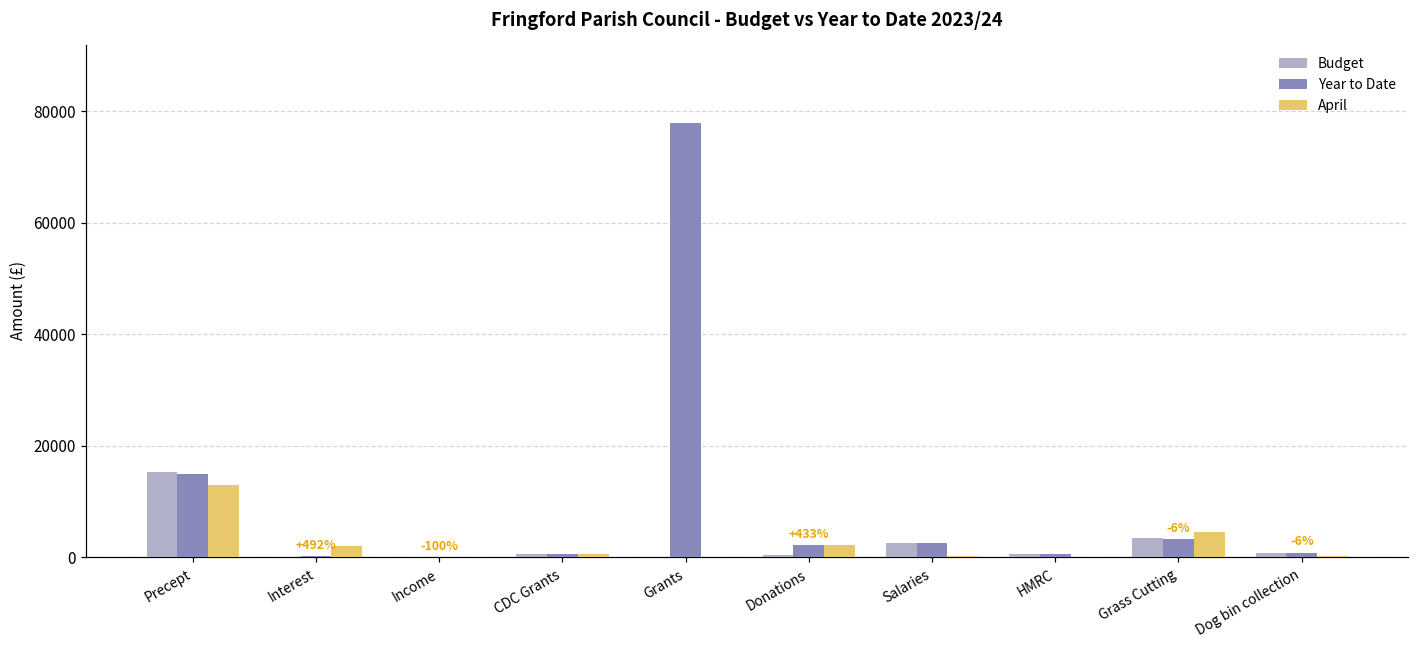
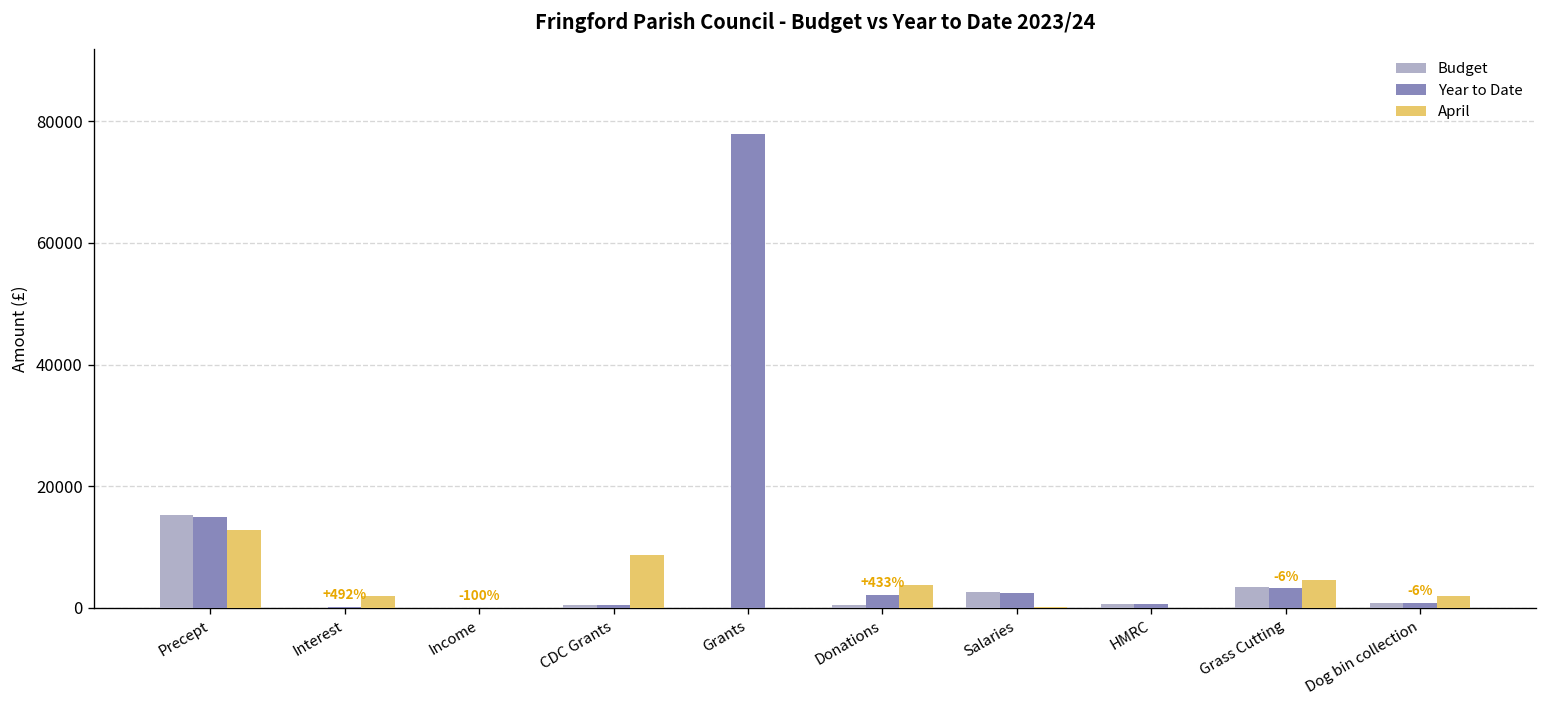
April, CDC Grants: 1000 -> 9000
April, Donations: 2000 -> 4000
April, Dog bin collection: 0 -> 2000
